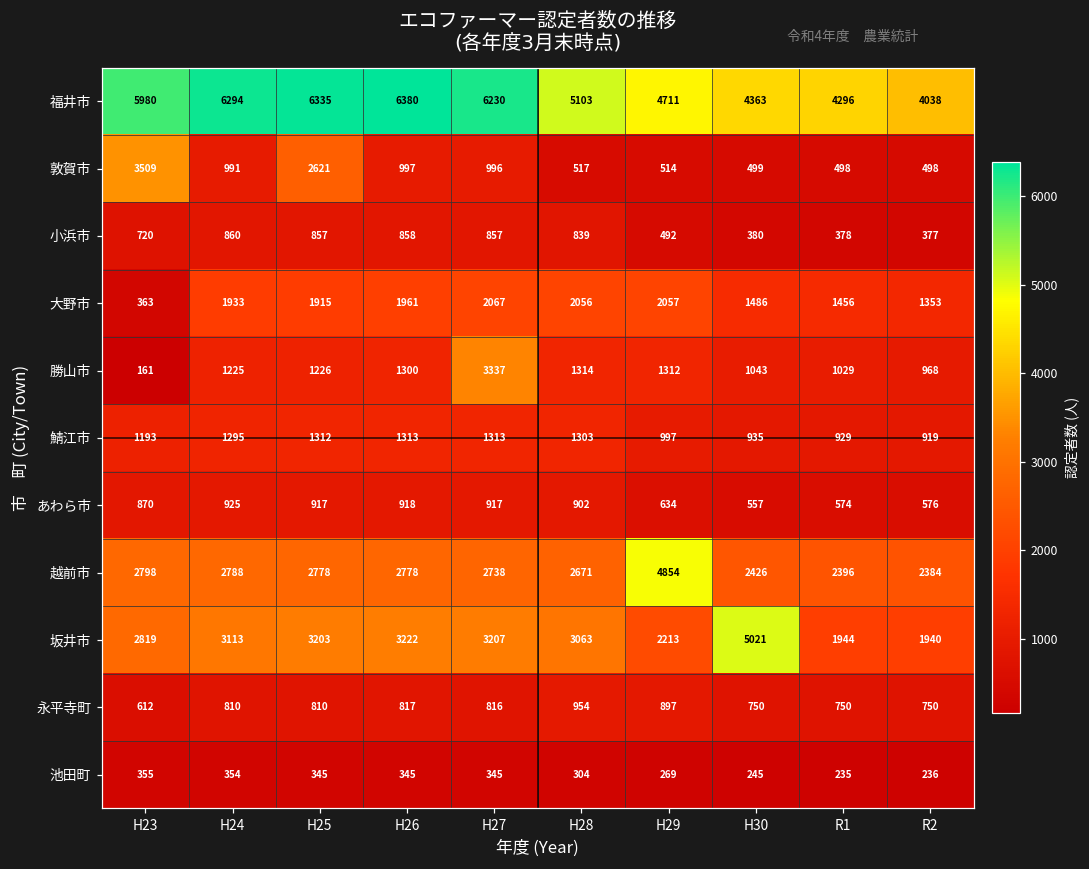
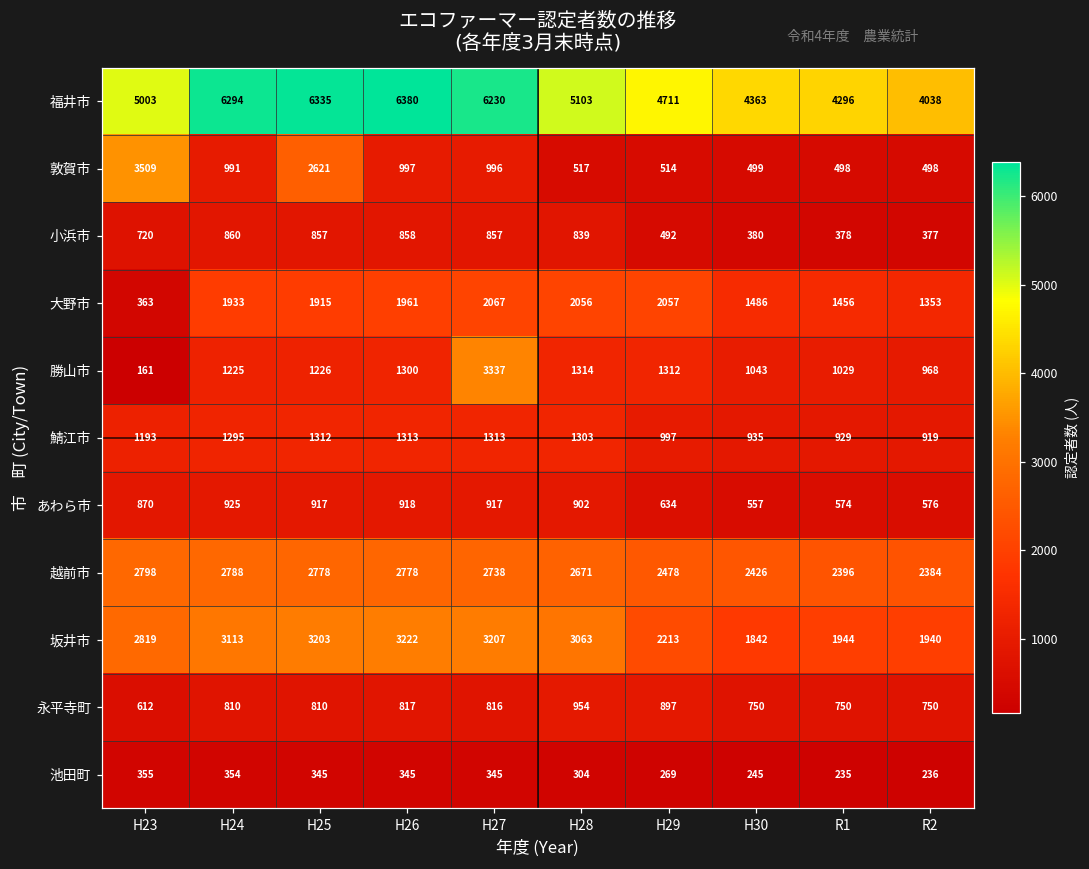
福井市, H23: 5980 -> 5003
越前市, H29: 4854 -> 2478
坂井市, H30: 5021 -> 1842
